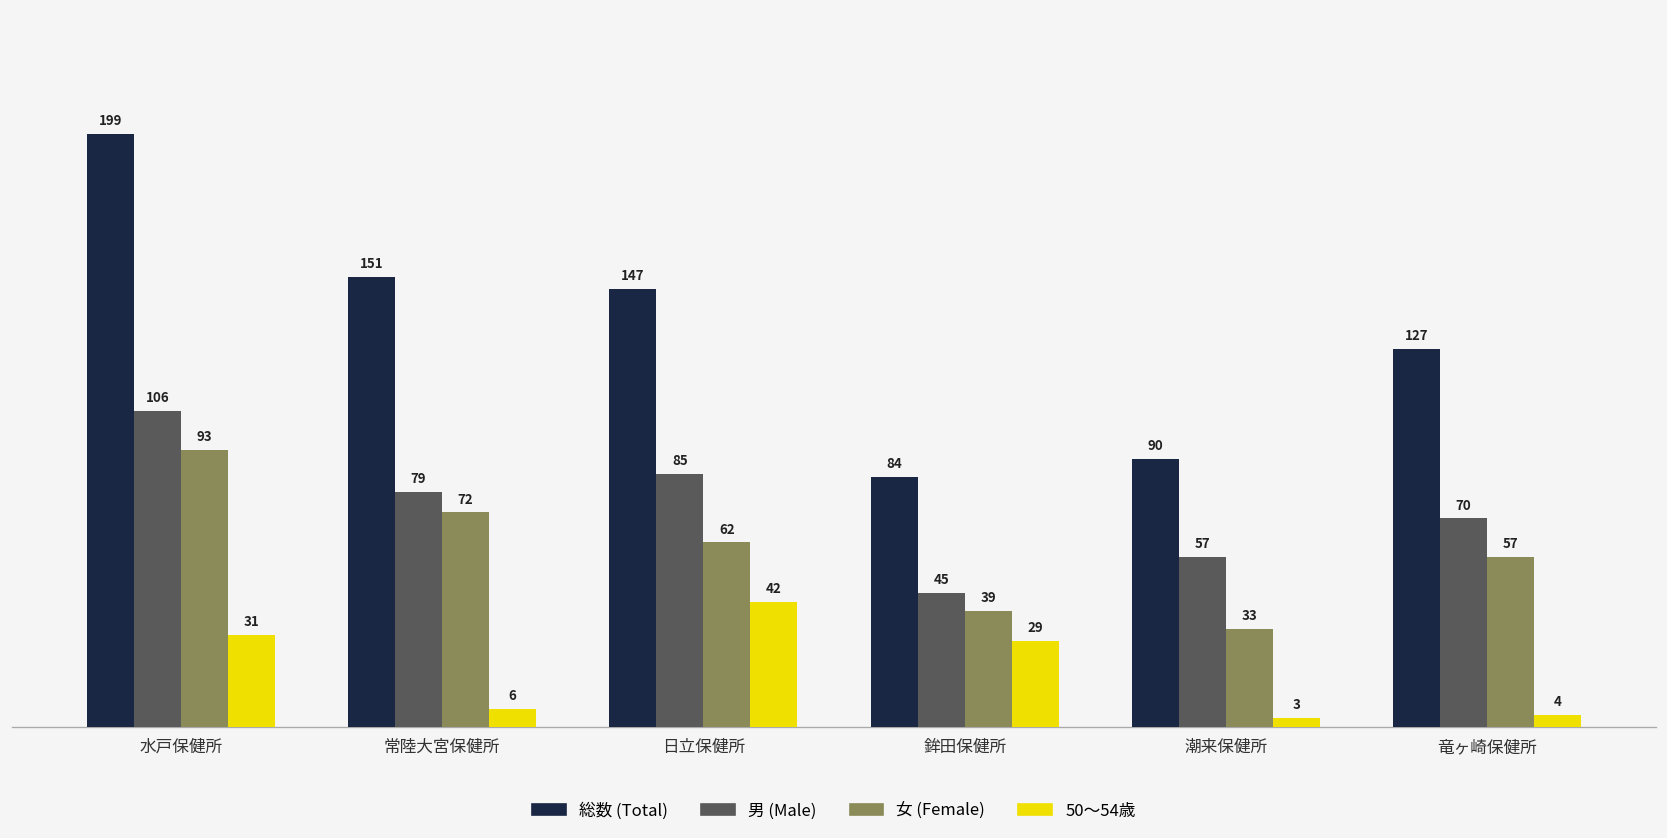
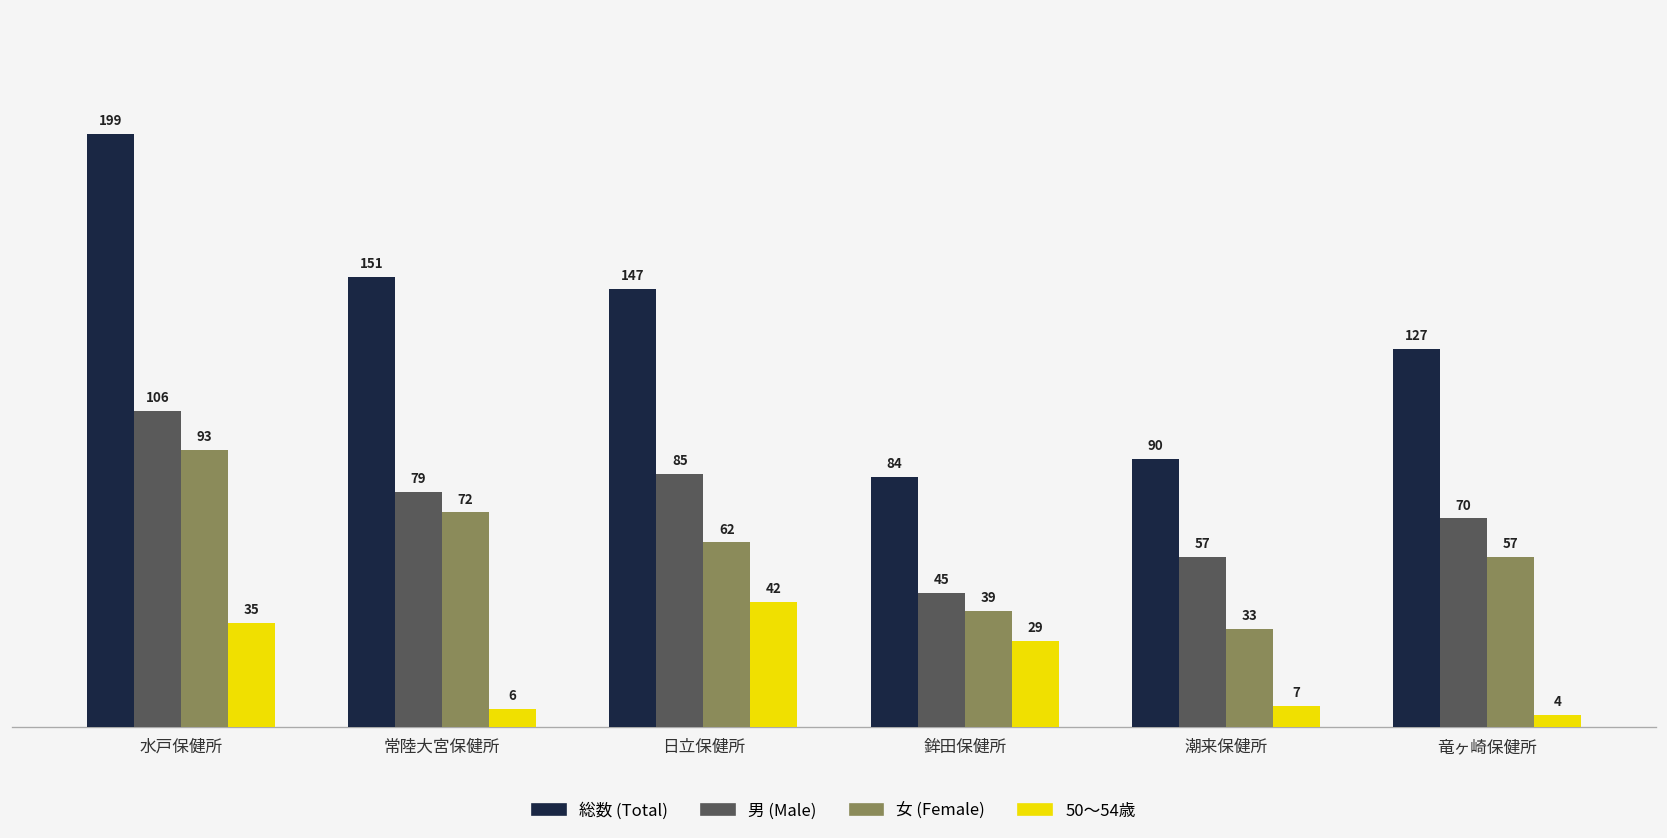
50～54歳, 水戸保健所: 31 -> 35
50～54歳, 潮来保健所: 3 -> 7
